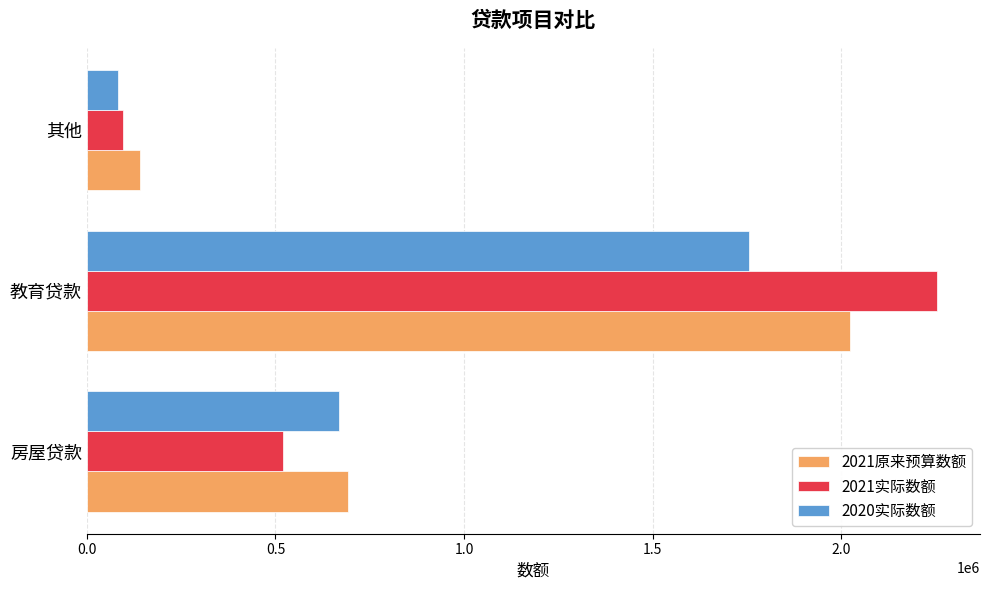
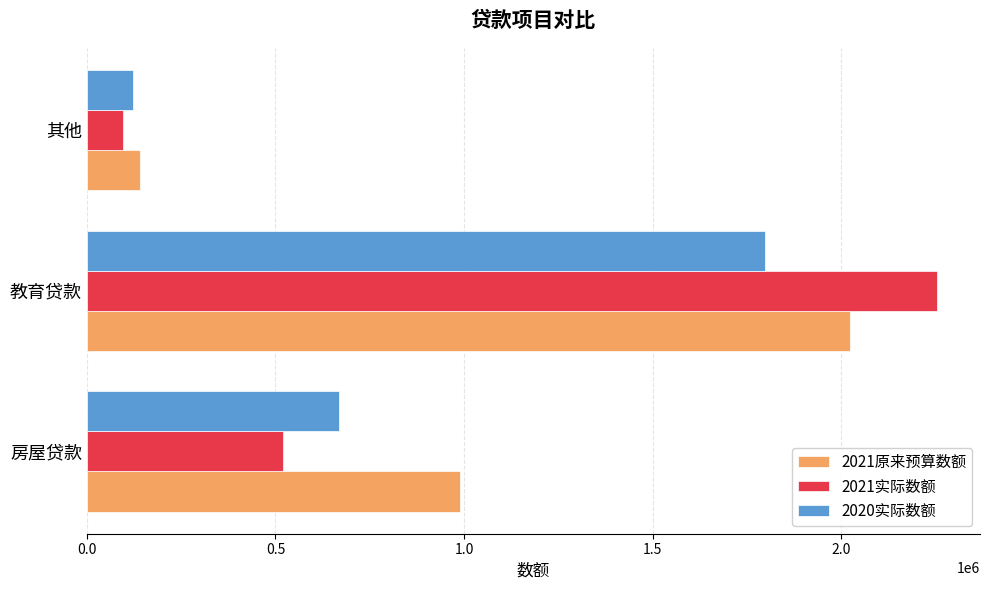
2020实际数额, 其他: 80000 -> 120000
2020实际数额, 教育贷款: 1760000 -> 1800000
2021原来预算数额, 房屋贷款: 690000 -> 990000
